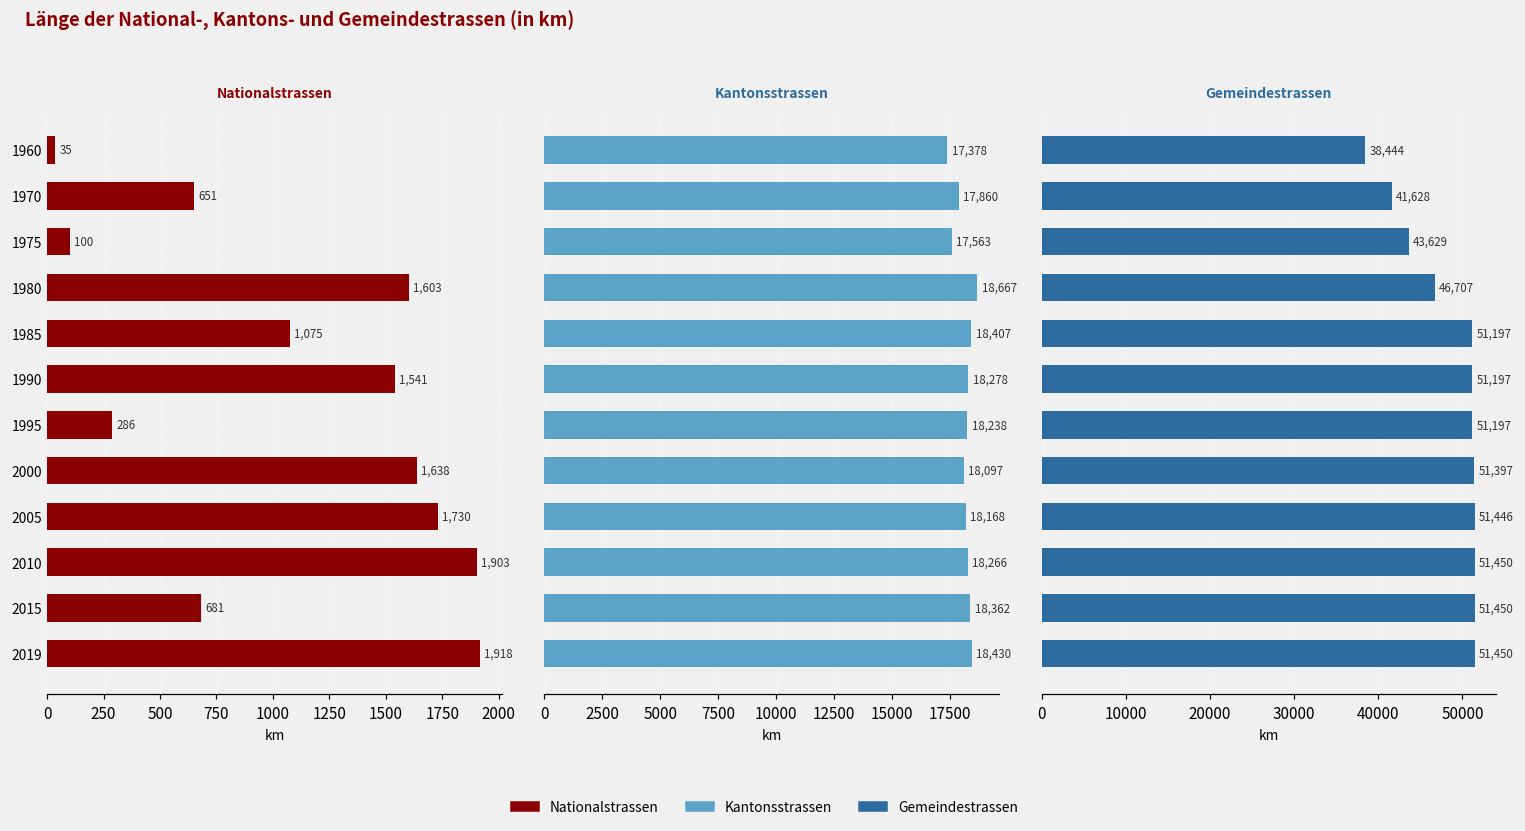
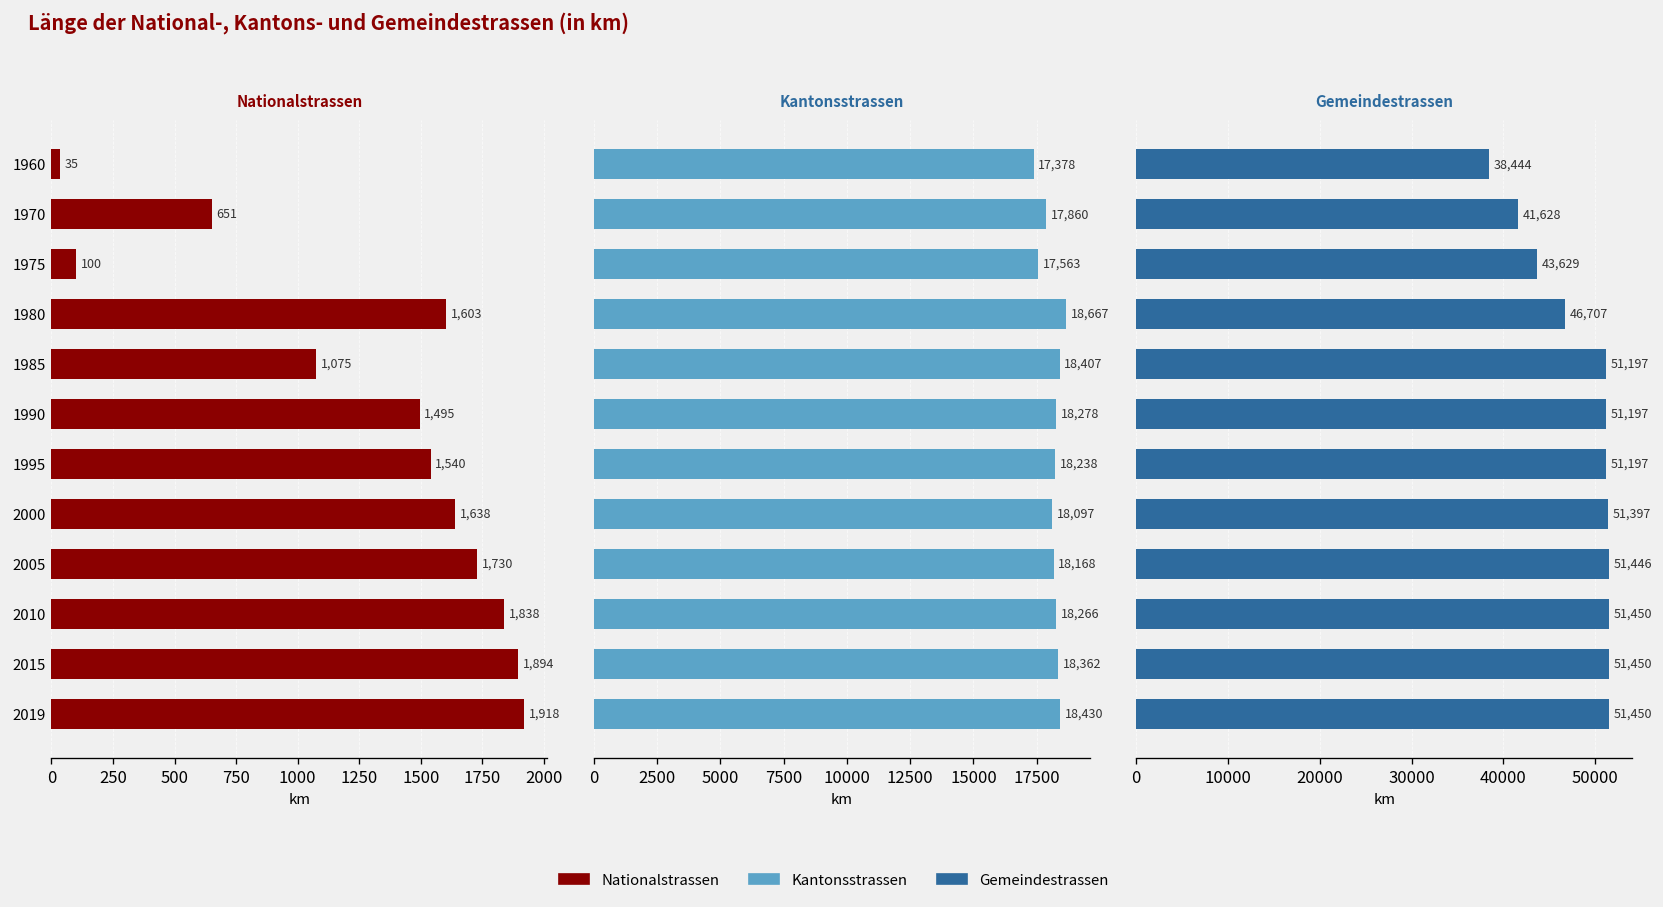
Nationalstrassen, 1990: 1,541 -> 1,495
Nationalstrassen, 1995: 286 -> 1,540
Nationalstrassen, 2010: 1,903 -> 1,838
Nationalstrassen, 2015: 681 -> 1,894
